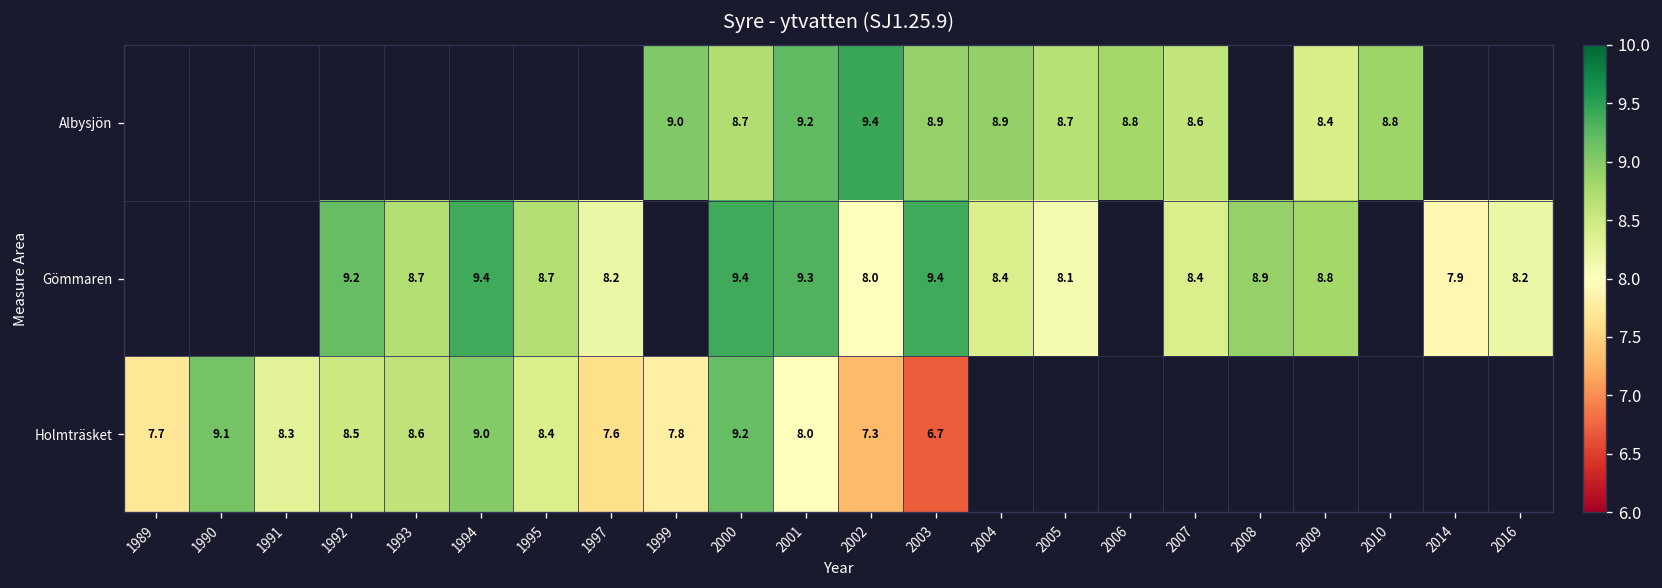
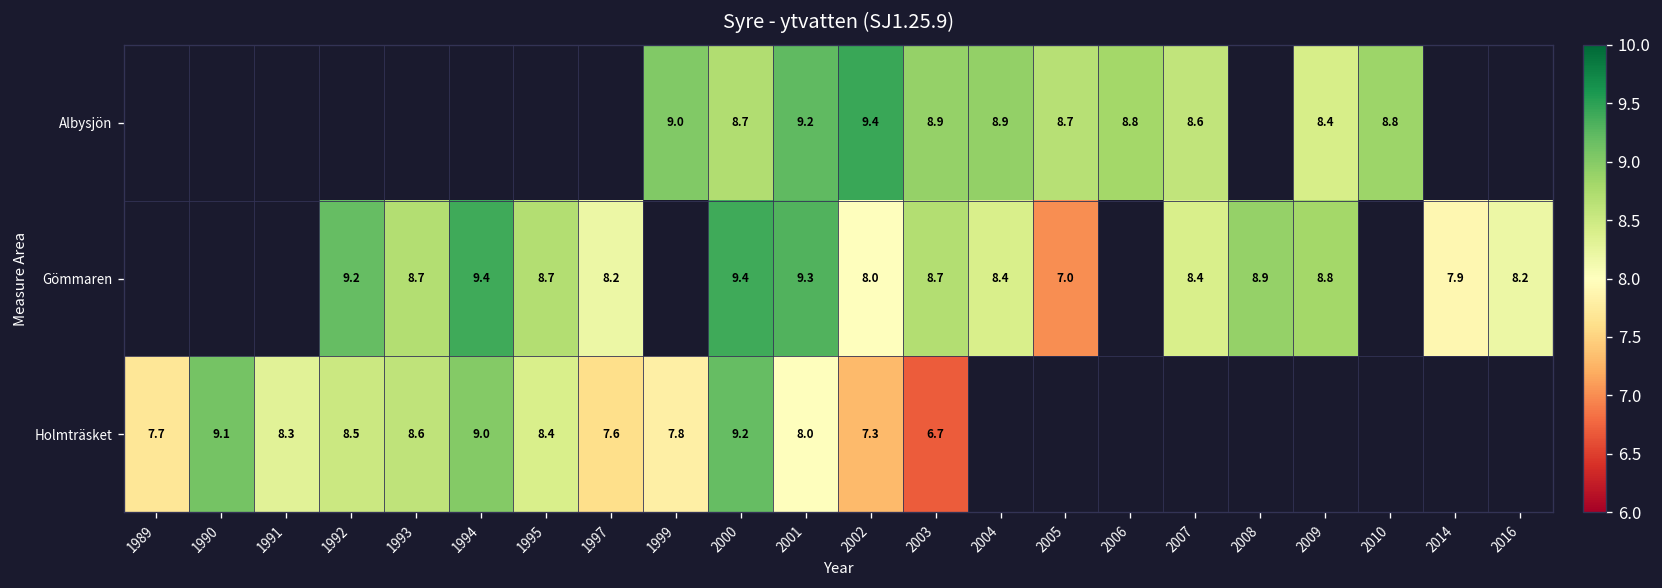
Gömmaren, 2003: 9.4 -> 8.7
Gömmaren, 2005: 8.1 -> 7.0
